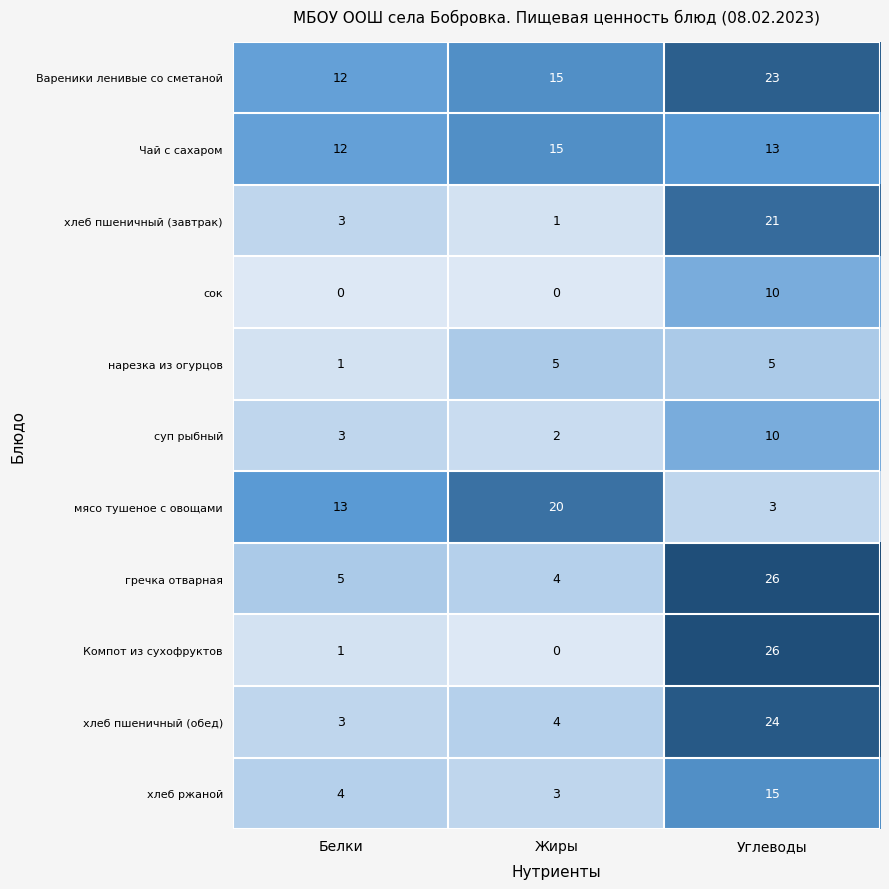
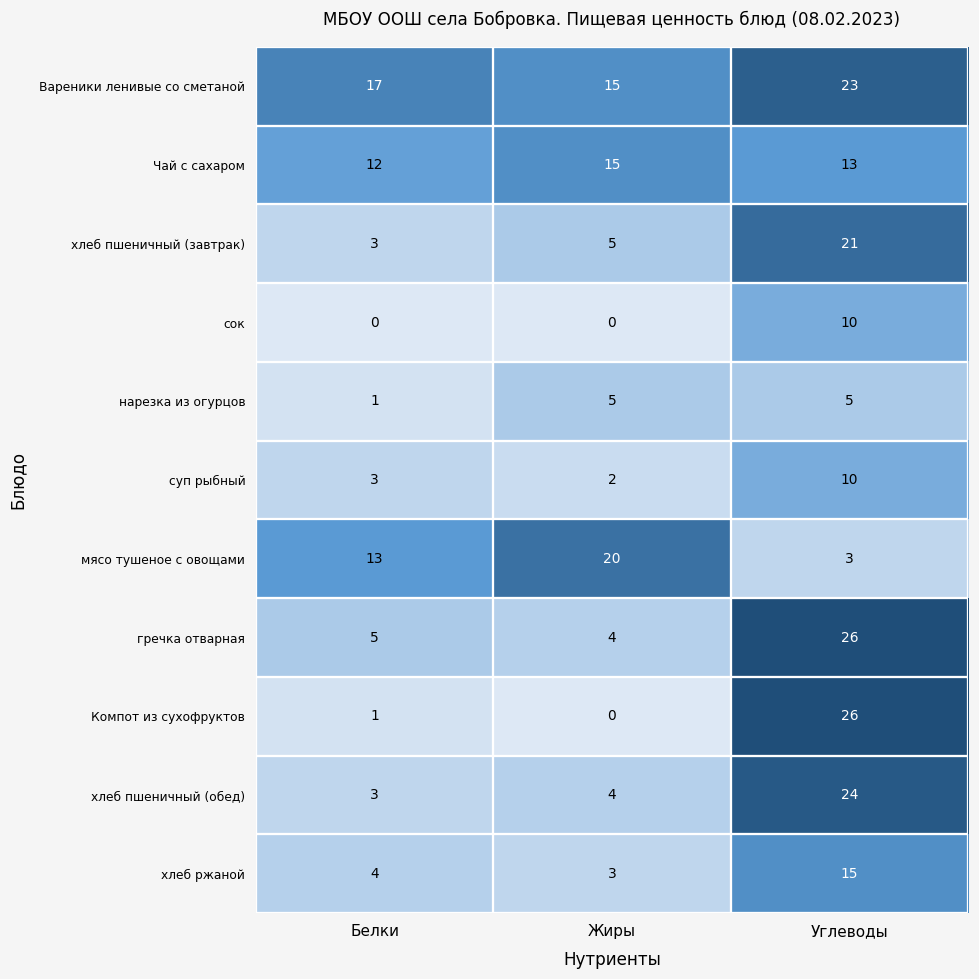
Вареники ленивые со сметаной, Белки: 12 -> 17
хлеб пшеничный (завтрак), Жиры: 1 -> 5
